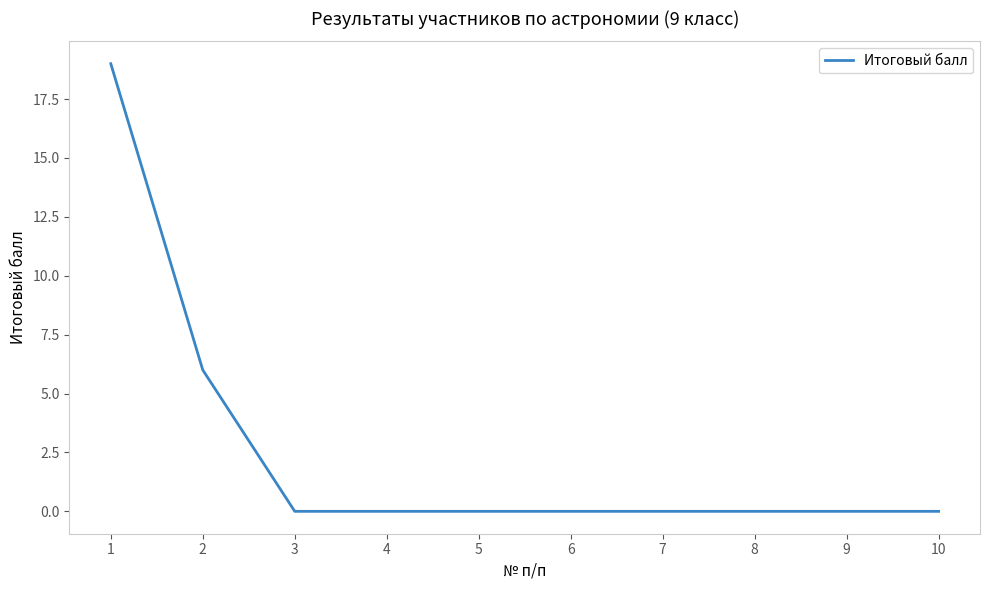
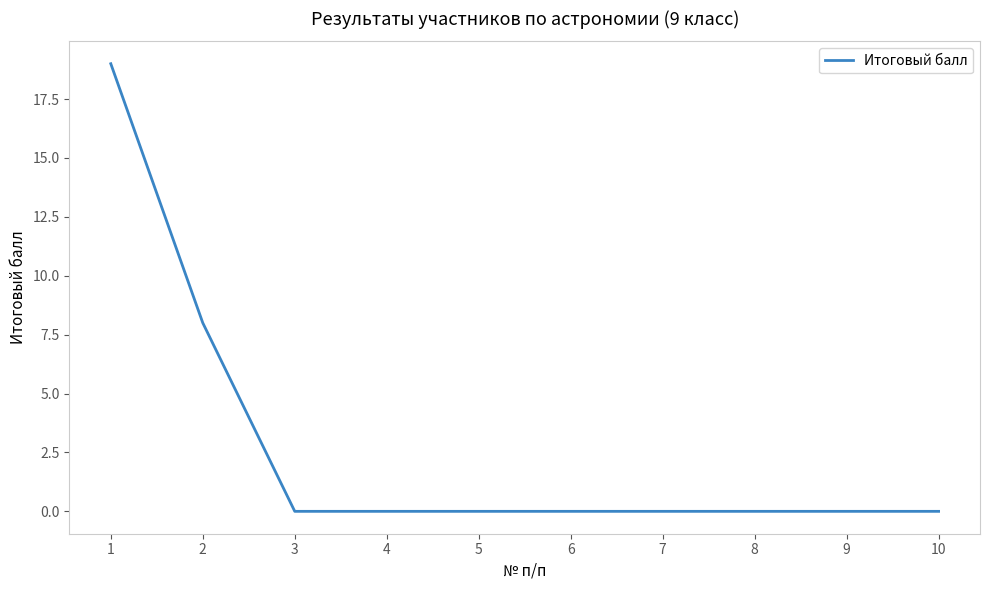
2: 6 -> 8
